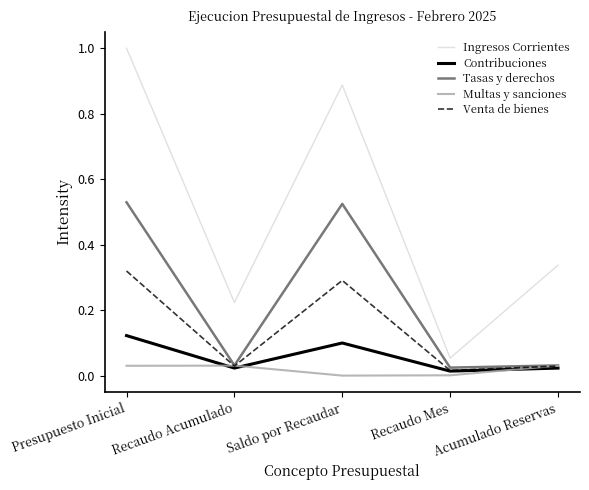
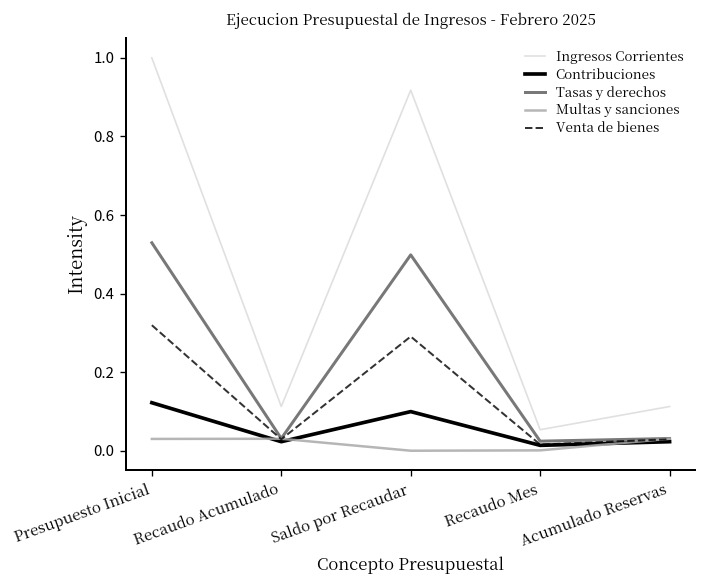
Ingresos Corrientes, Recaudo Acumulado: 0.22 -> 0.11
Ingresos Corrientes, Saldo por Recaudar: 0.89 -> 0.92
Tasas y derechos, Saldo por Recaudar: 0.52 -> 0.50
Ingresos Corrientes, Acumulado Reservas: 0.34 -> 0.11
